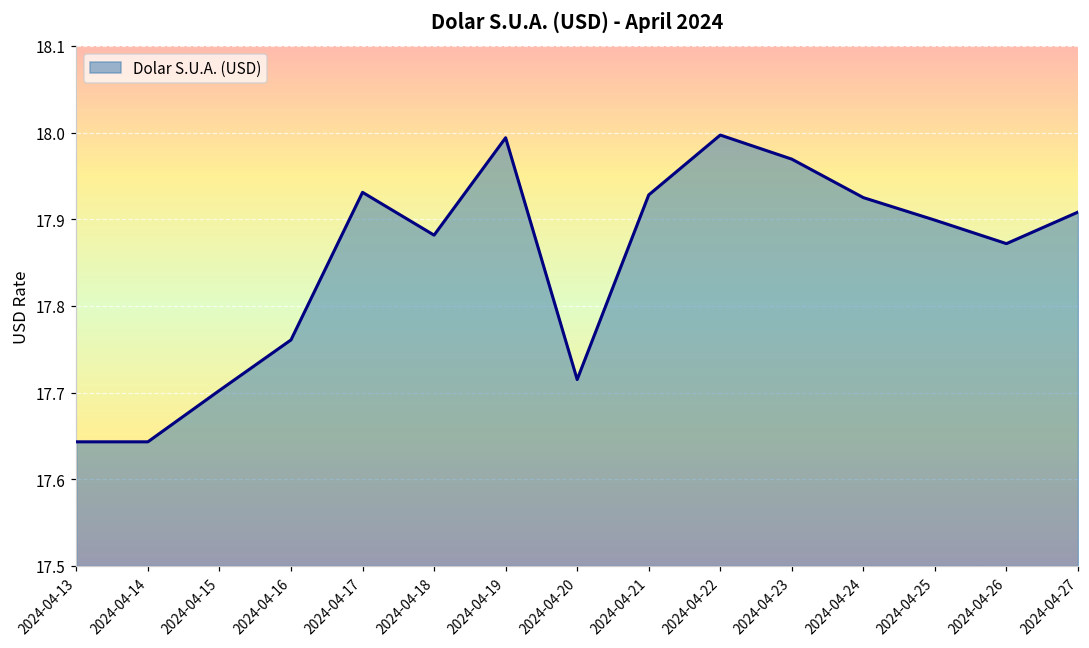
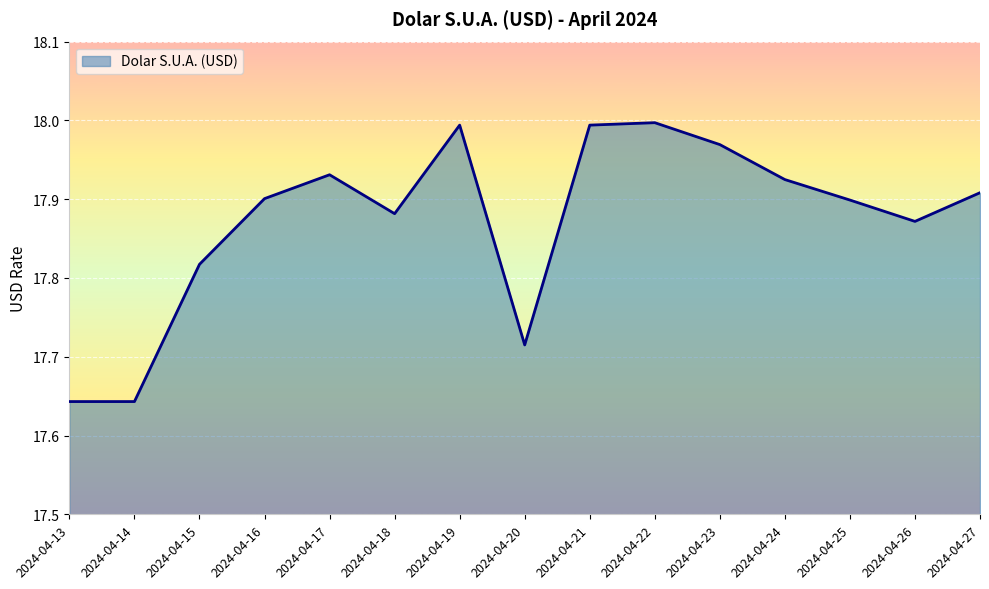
2024-04-15: 17.70 -> 17.82
2024-04-16: 17.76 -> 17.90
2024-04-21: 17.93 -> 17.99
